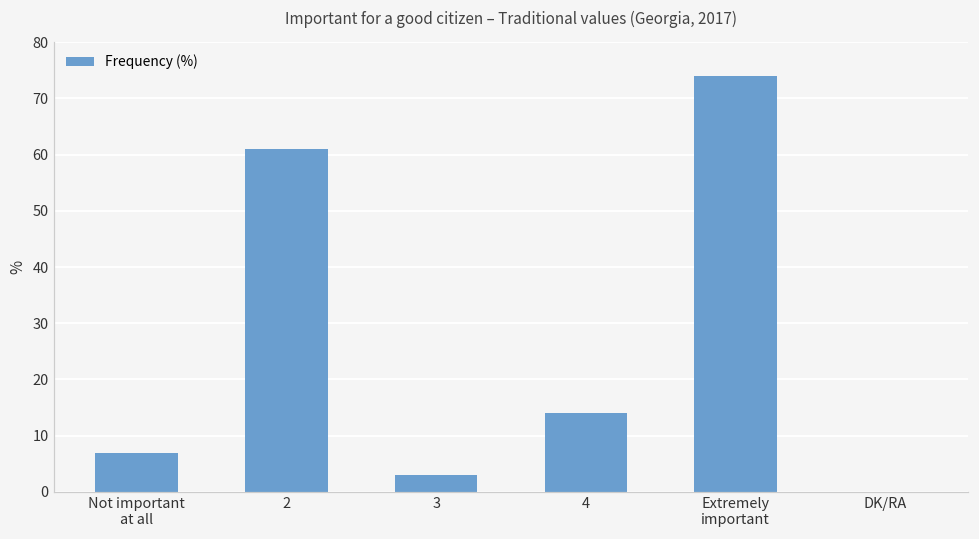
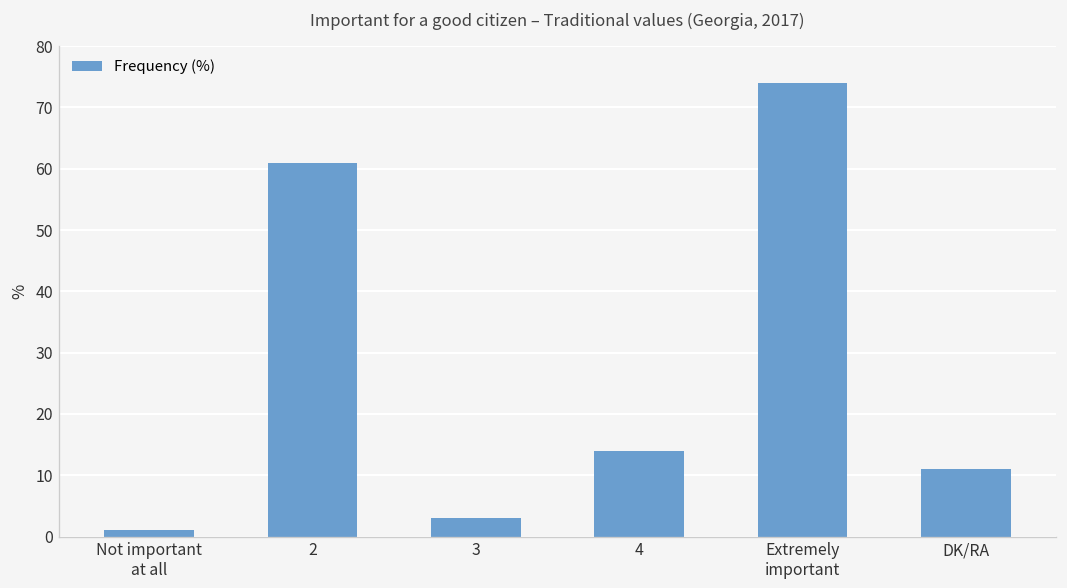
Not important at all: 7 -> 1
DK/RA: 0 -> 11
